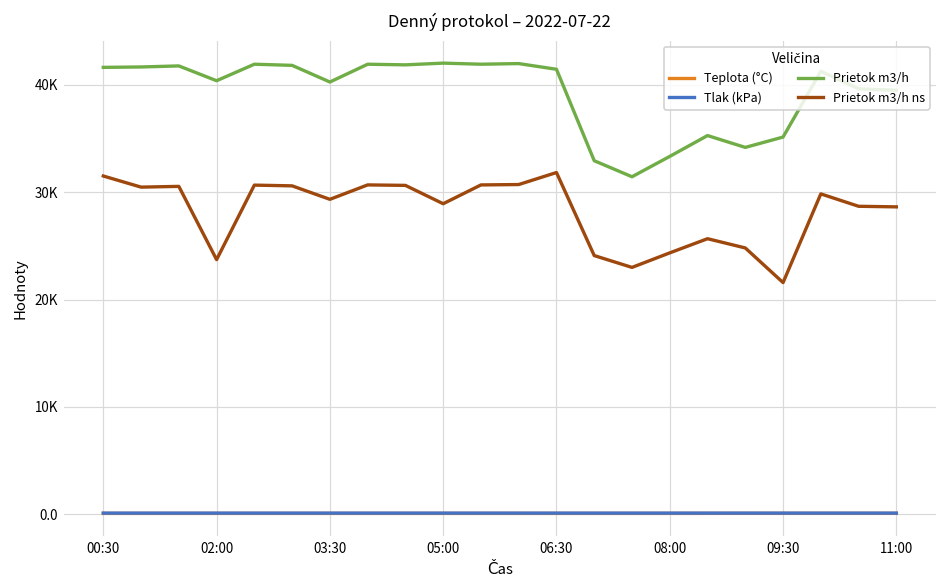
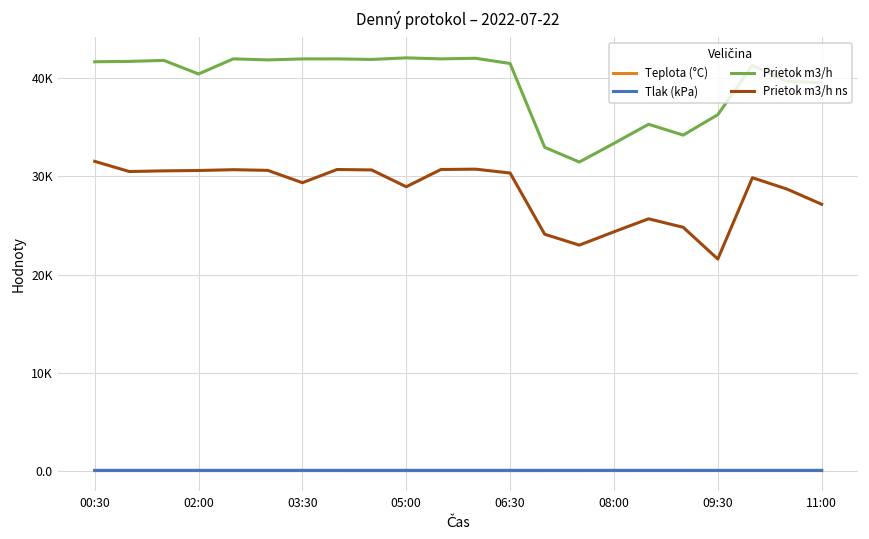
Prietok m3/h ns, 02:00: 24000 -> 31000
Prietok m3/h, 03:30: 40000 -> 42000
Prietok m3/h ns, 06:30: 32000 -> 30000
Prietok m3/h, 09:30: 35000 -> 36000
Prietok m3/h ns, 11:00: 29000 -> 27000
